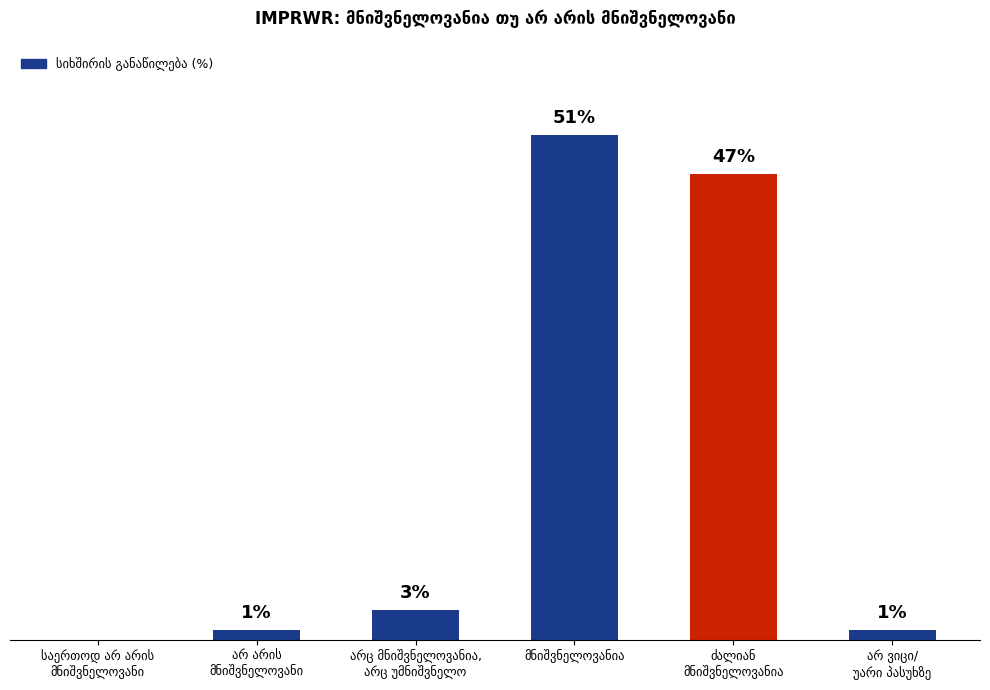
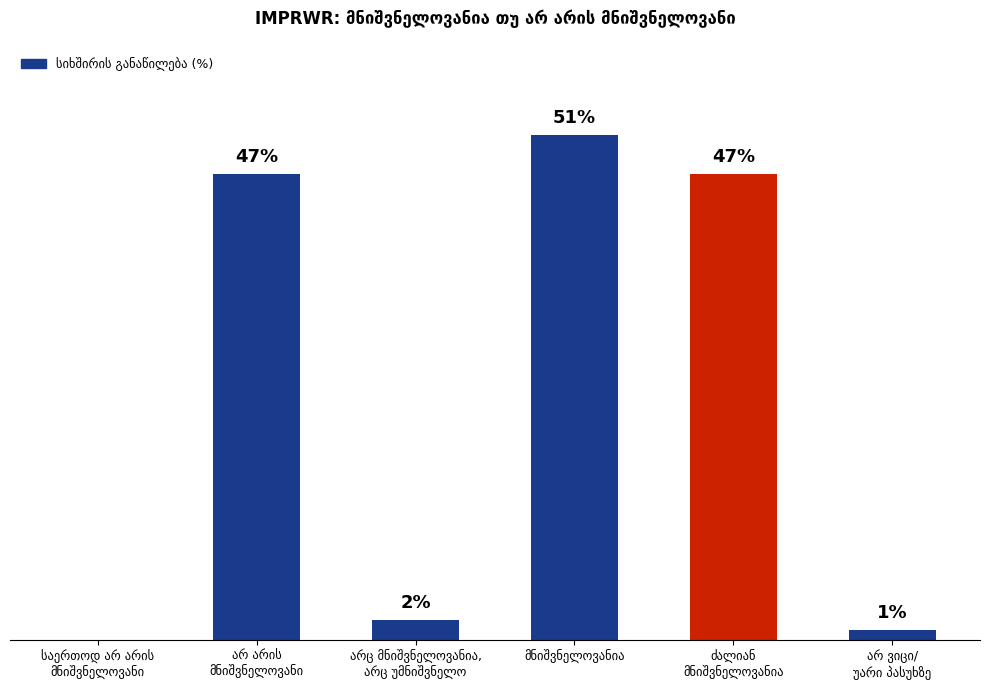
არ არის მნიშვნელოვანი: 1% -> 47%
არც მნიშვნელოვანია, არც უმნიშვნელო: 3% -> 2%
